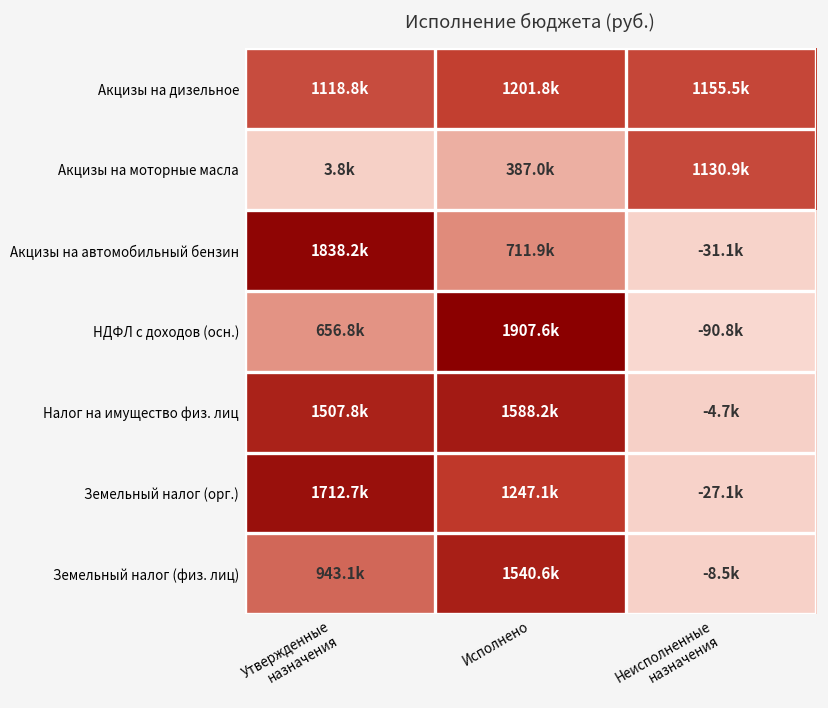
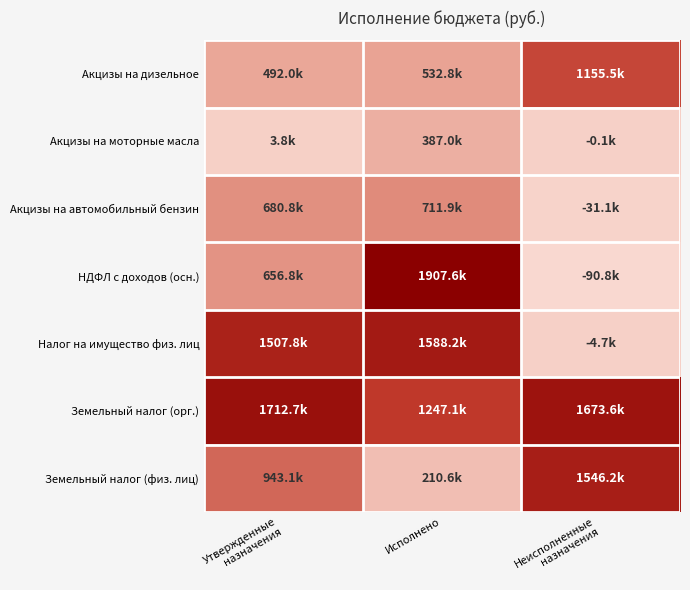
Акцизы на дизельное, Утвержденные назначения: 1118.8k -> 492.0k
Акцизы на дизельное, Исполнено: 1201.8k -> 532.8k
Акцизы на моторные масла, Неисполненные назначения: 1130.9k -> -0.1k
Акцизы на автомобильный бензин, Утвержденные назначения: 1838.2k -> 680.8k
Земельный налог (орг.), Неисполненные назначения: -27.1k -> 1673.6k
Земельный налог (физ. лиц), Исполнено: 1540.6k -> 210.6k
Земельный налог (физ. лиц), Неисполненные назначения: -8.5k -> 1546.2k
